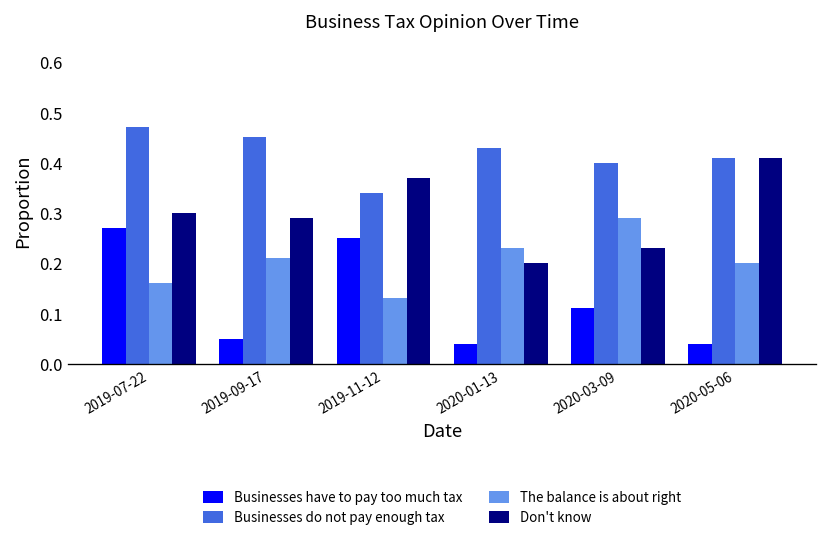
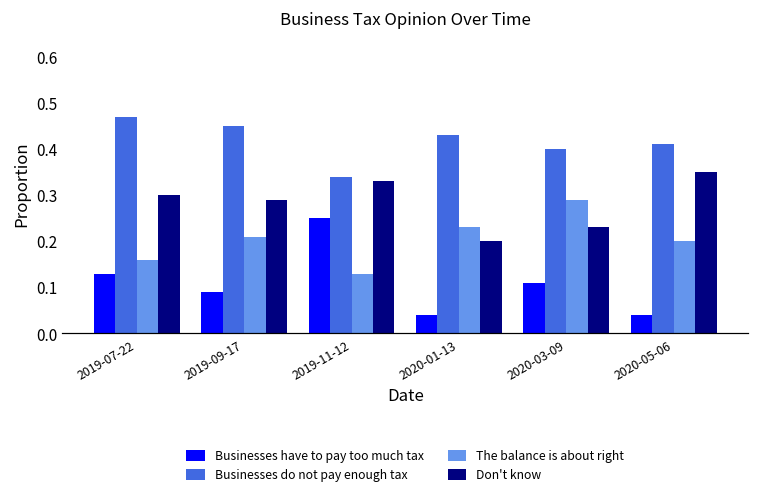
Businesses have to pay too much tax, 2019-07-22: 0.27 -> 0.13
Businesses have to pay too much tax, 2019-09-17: 0.05 -> 0.09
Don't know, 2019-11-12: 0.37 -> 0.33
Don't know, 2020-05-06: 0.41 -> 0.35
